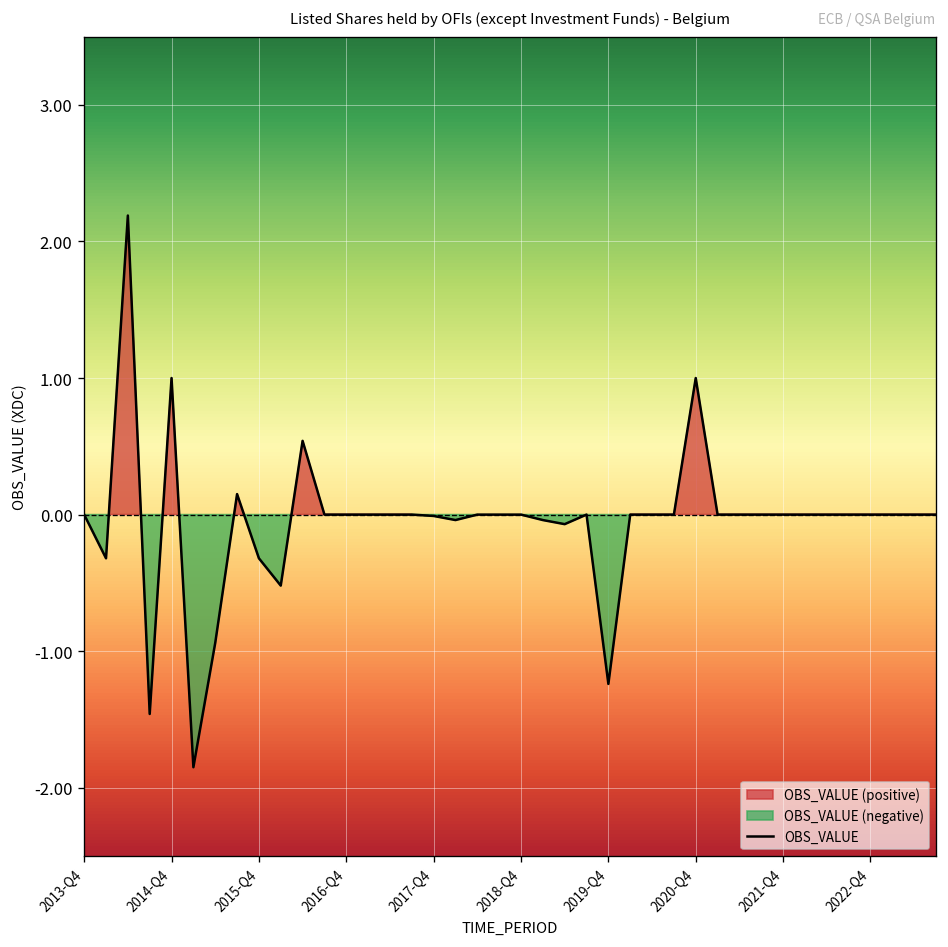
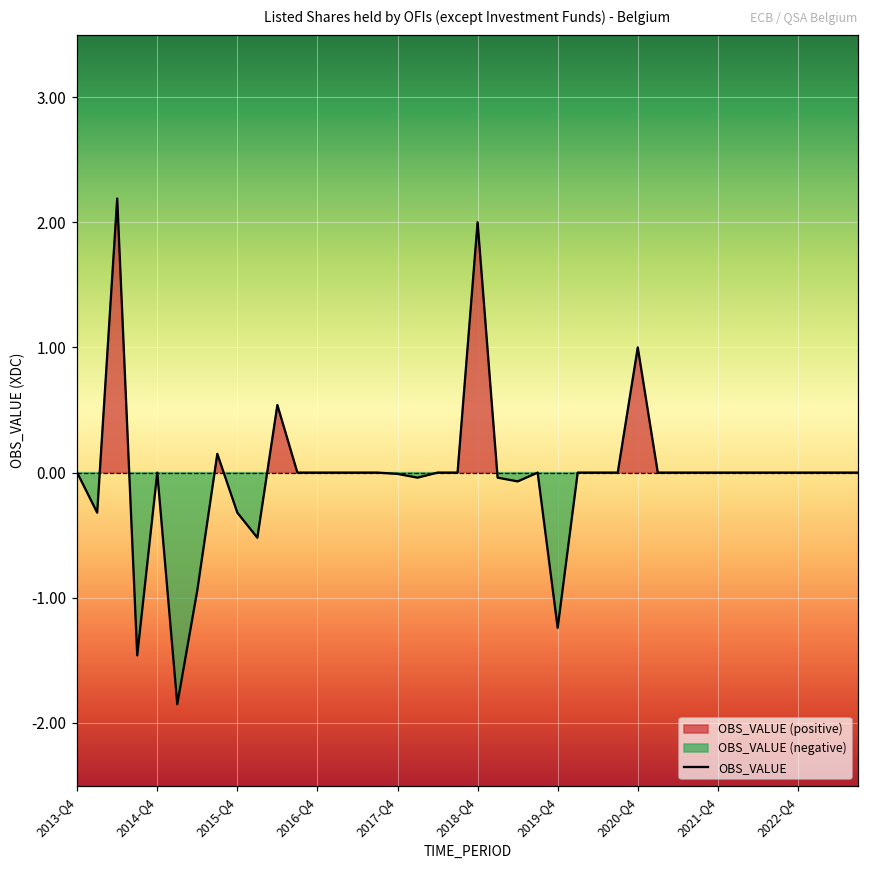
2014-Q4: 1 -> 0
2018-Q4: 0 -> 2
